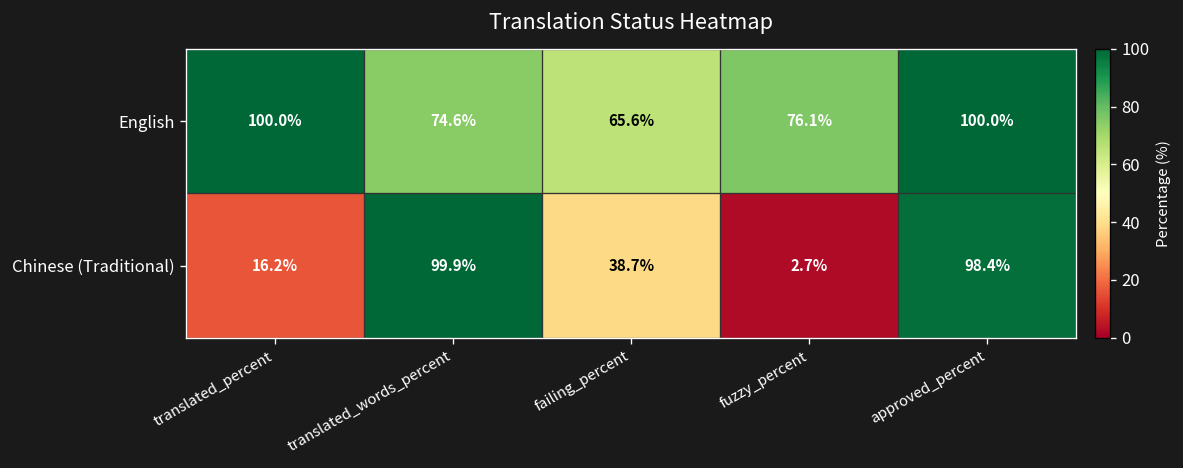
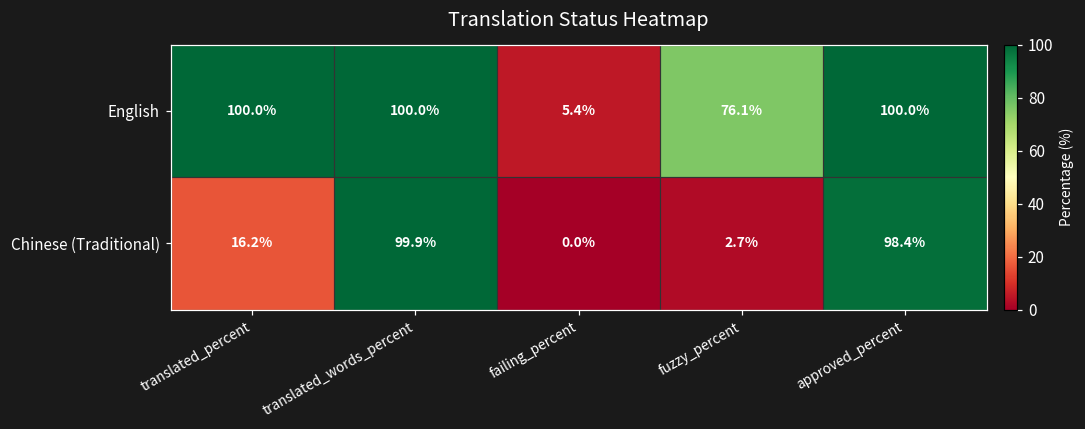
English, translated_words_percent: 74.6% -> 100.0%
English, failing_percent: 65.6% -> 5.4%
Chinese (Traditional), failing_percent: 38.7% -> 0.0%
